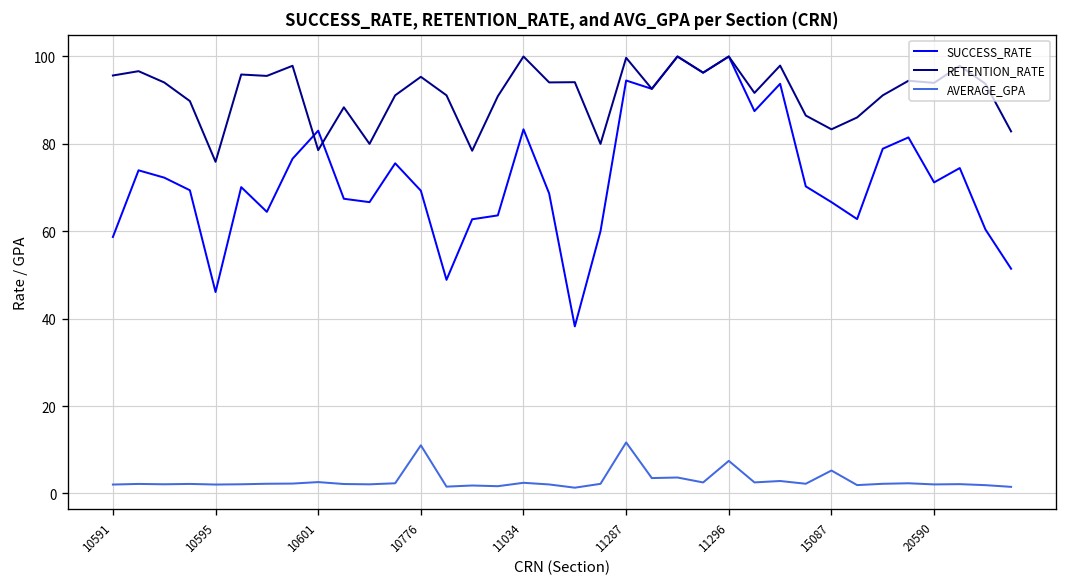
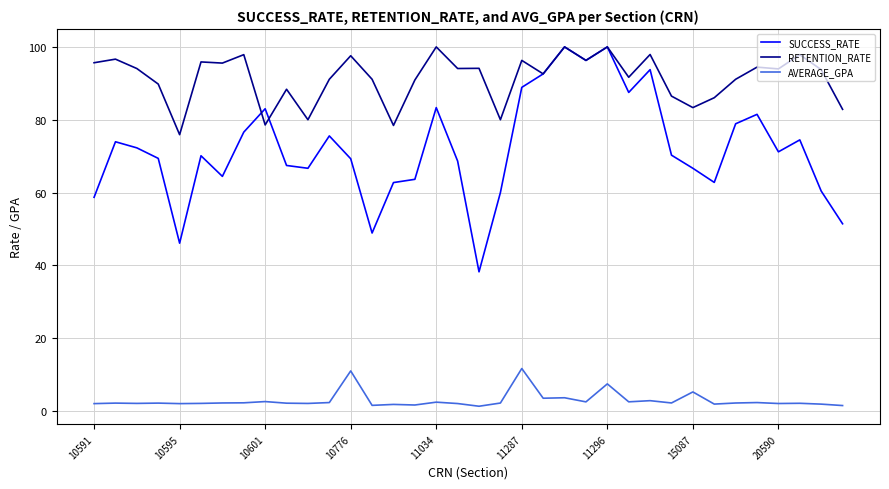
RETENTION_RATE, 10776: 95 -> 98
SUCCESS_RATE, 11287: 95 -> 89
RETENTION_RATE, 11287: 100 -> 96
